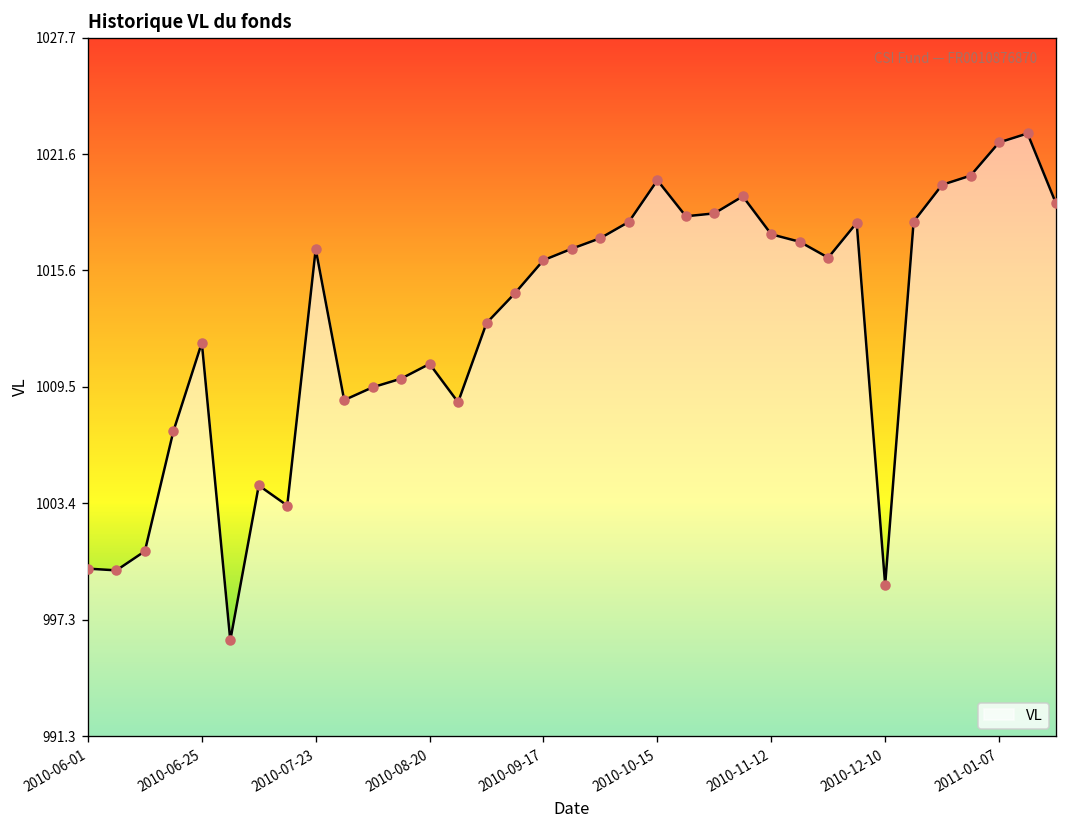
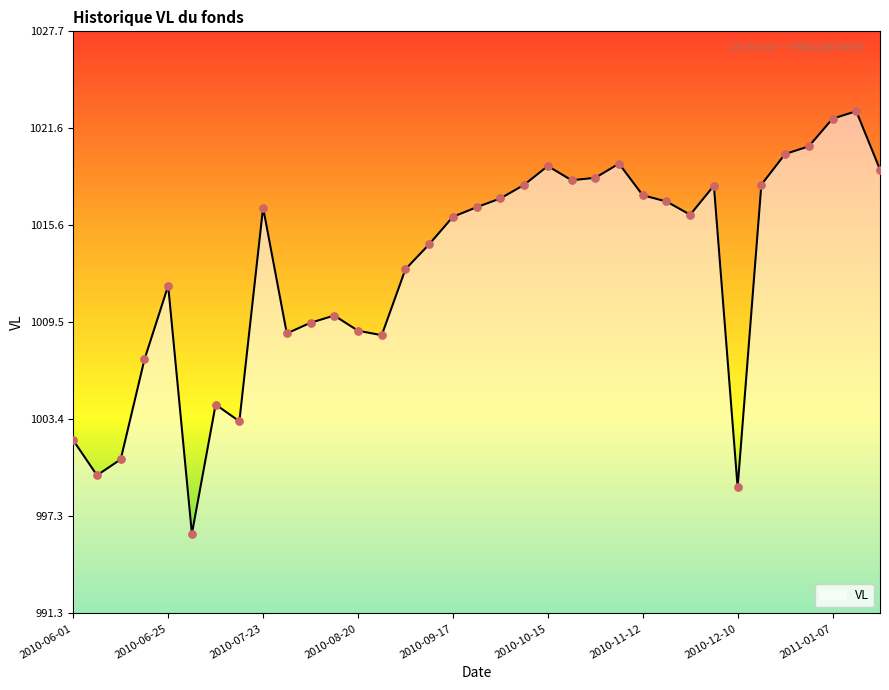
2010-06-01: 1000.0 -> 1002.1
2010-08-20: 1010.7 -> 1009.0
2010-10-15: 1020.3 -> 1019.3
